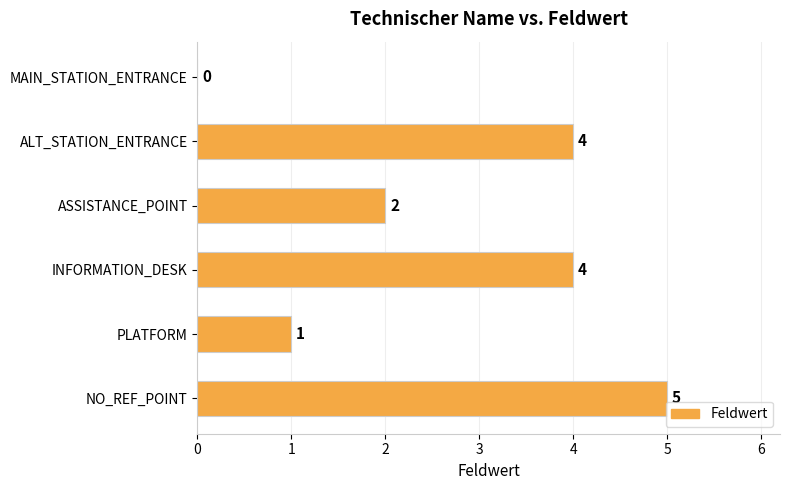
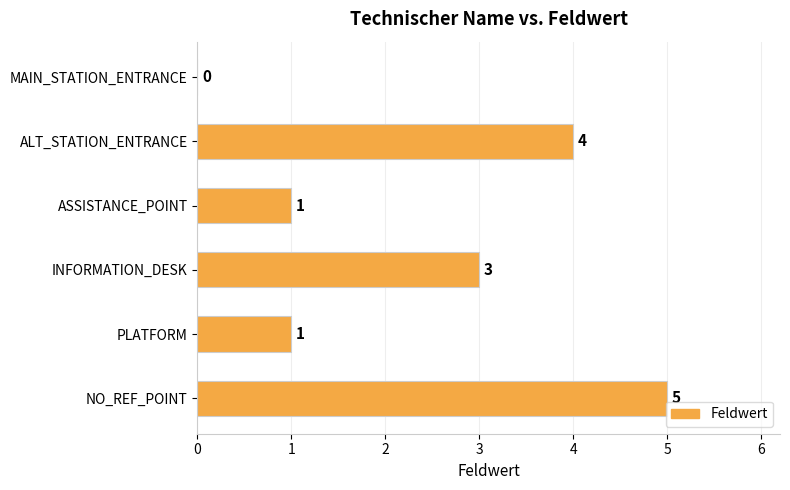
ASSISTANCE_POINT: 2 -> 1
INFORMATION_DESK: 4 -> 3
